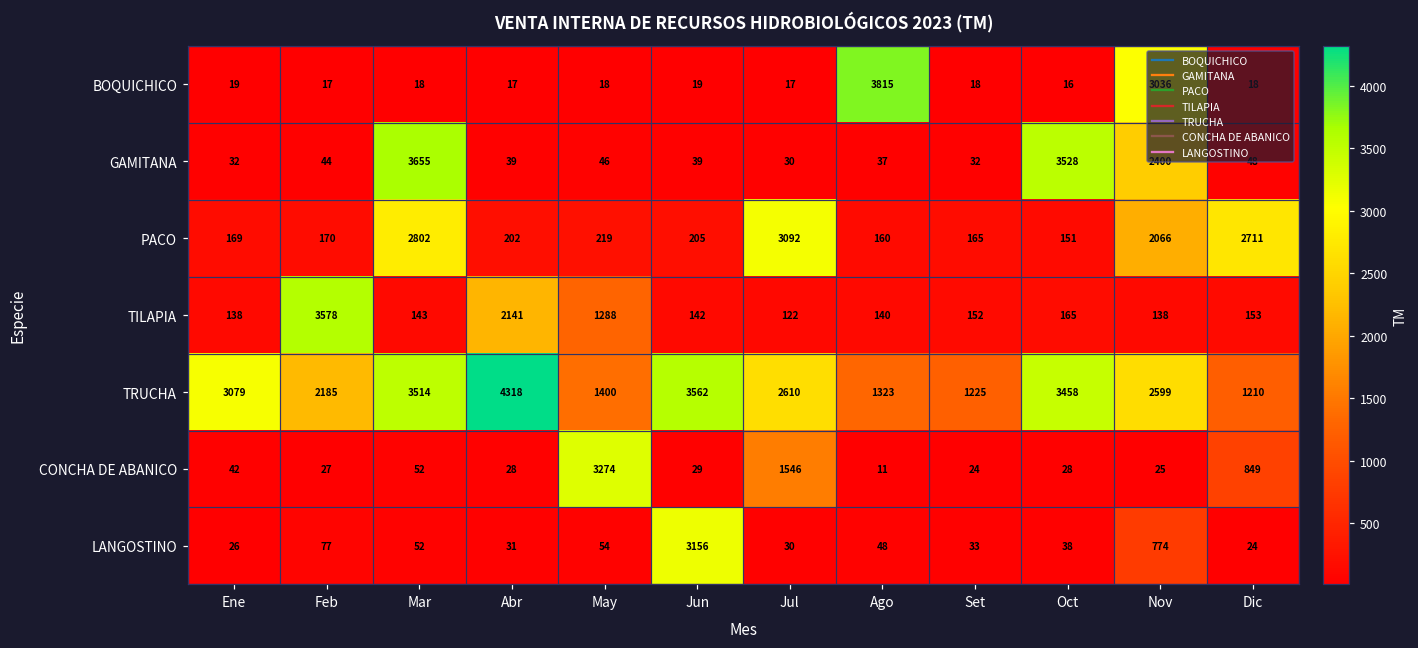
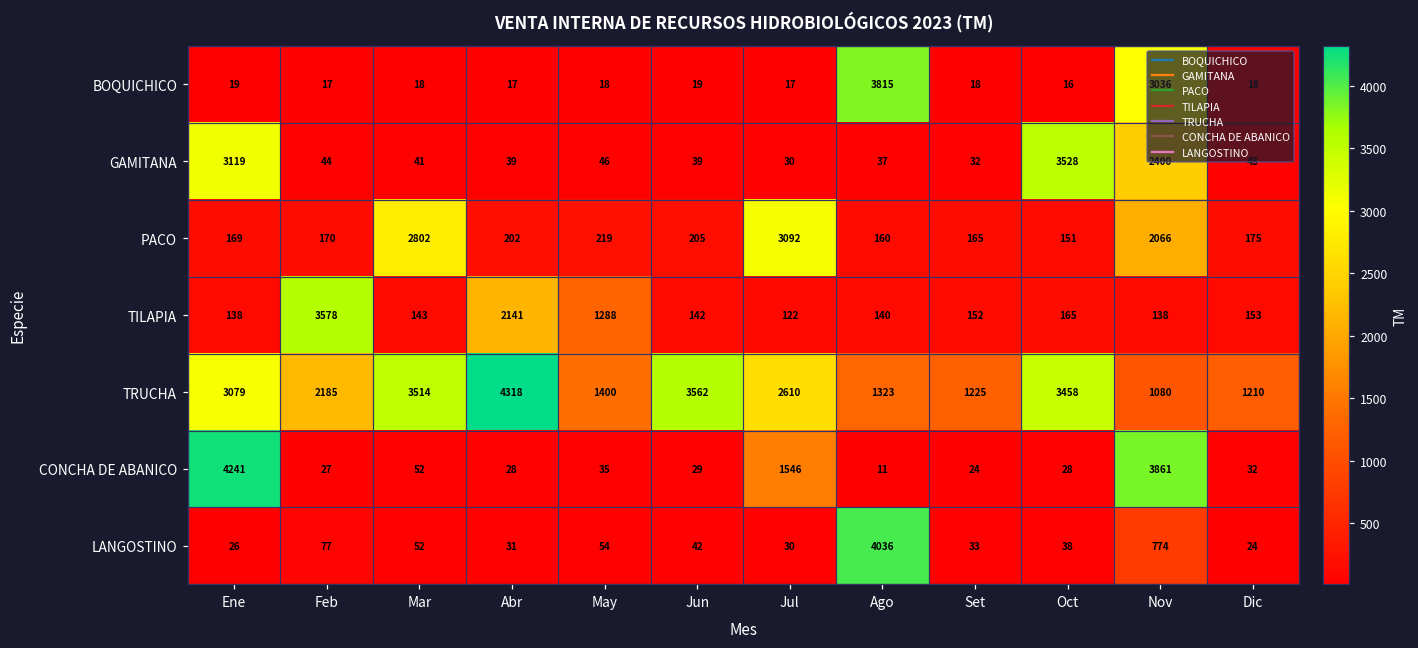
GAMITANA, Ene: 32 -> 3119
GAMITANA, Mar: 3655 -> 41
PACO, Dic: 2711 -> 175
TRUCHA, Nov: 2599 -> 1080
CONCHA DE ABANICO, Ene: 42 -> 4241
CONCHA DE ABANICO, May: 3274 -> 35
CONCHA DE ABANICO, Nov: 25 -> 3861
CONCHA DE ABANICO, Dic: 849 -> 32
LANGOSTINO, Jun: 3156 -> 42
LANGOSTINO, Ago: 48 -> 4036
